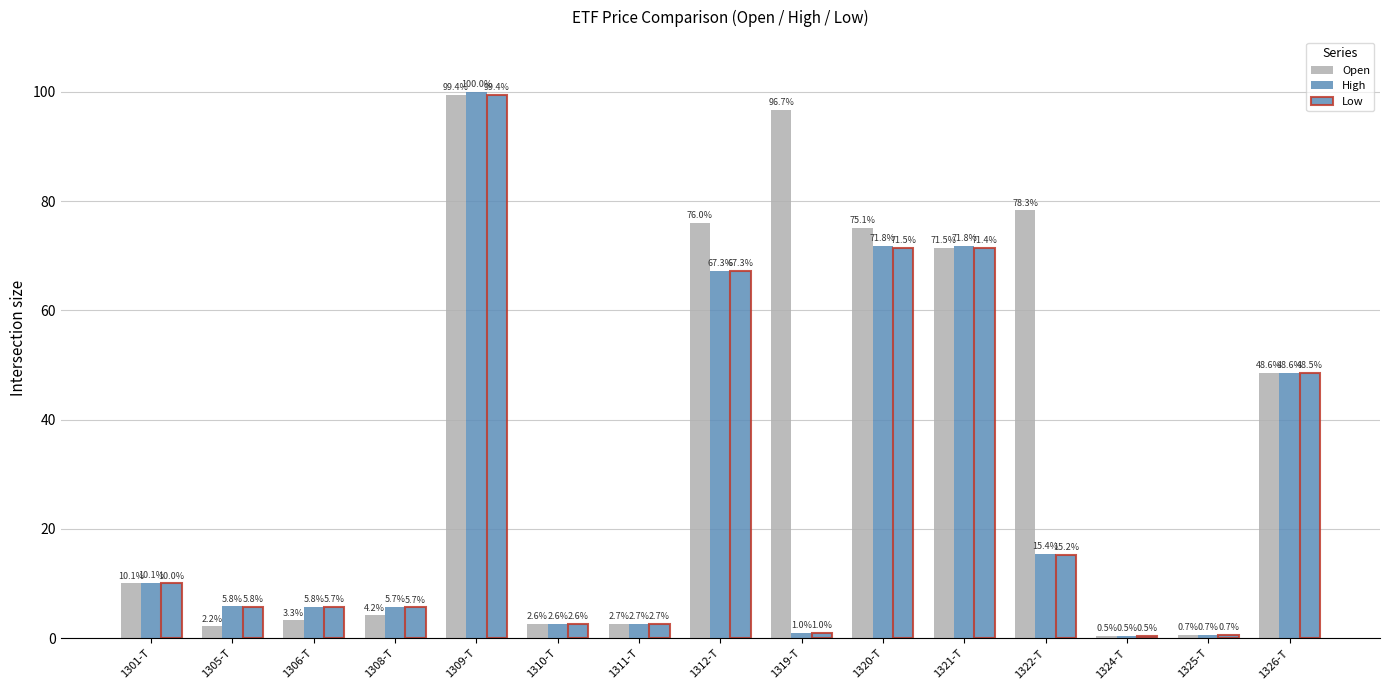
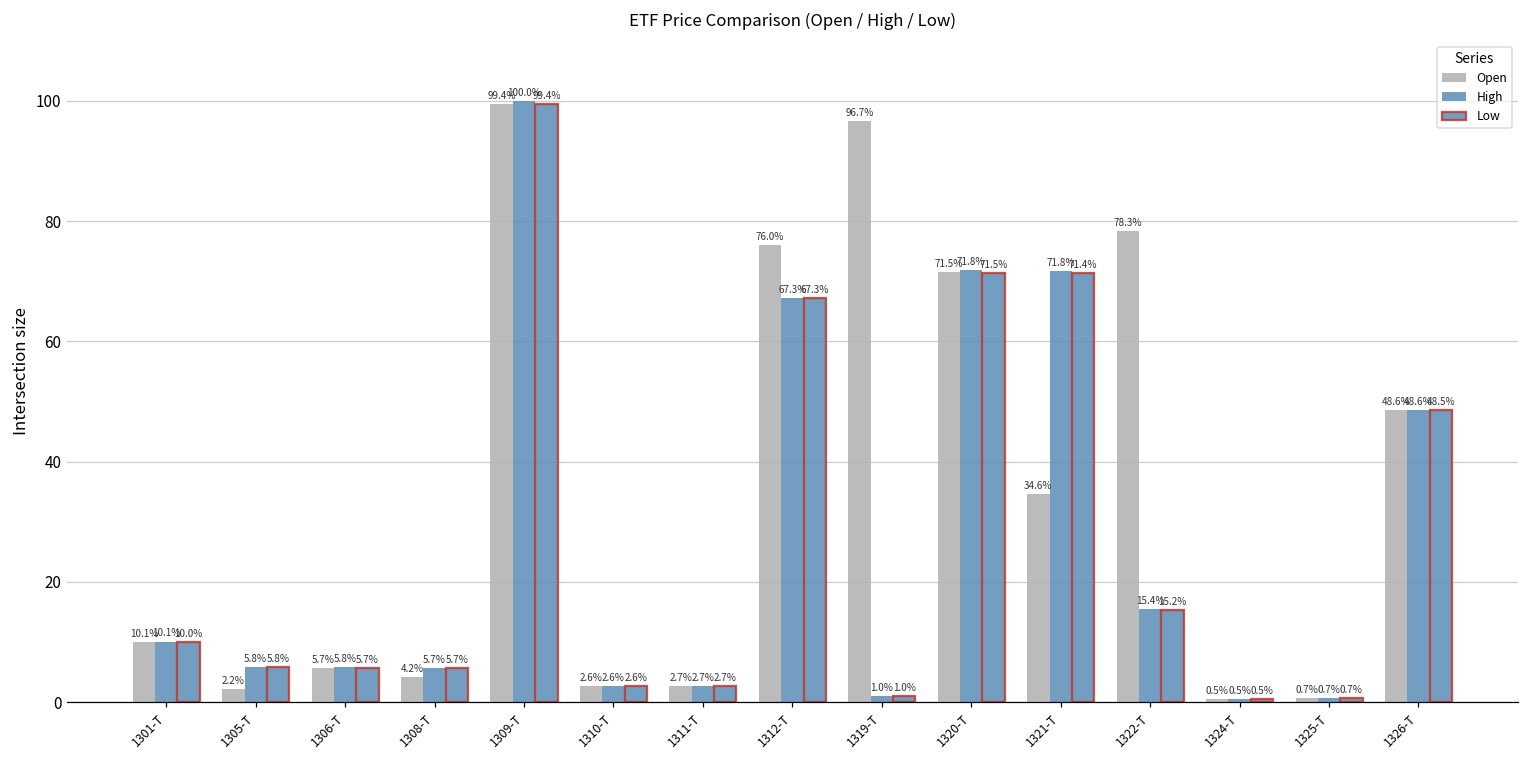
Open, 1306-T: 3.3% -> 5.7%
Open, 1320-T: 75.1% -> 71.5%
Open, 1321-T: 71.5% -> 34.6%
